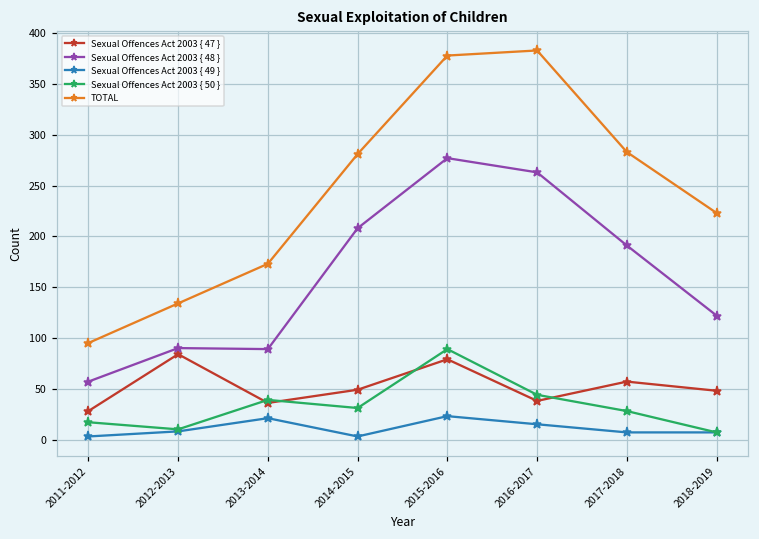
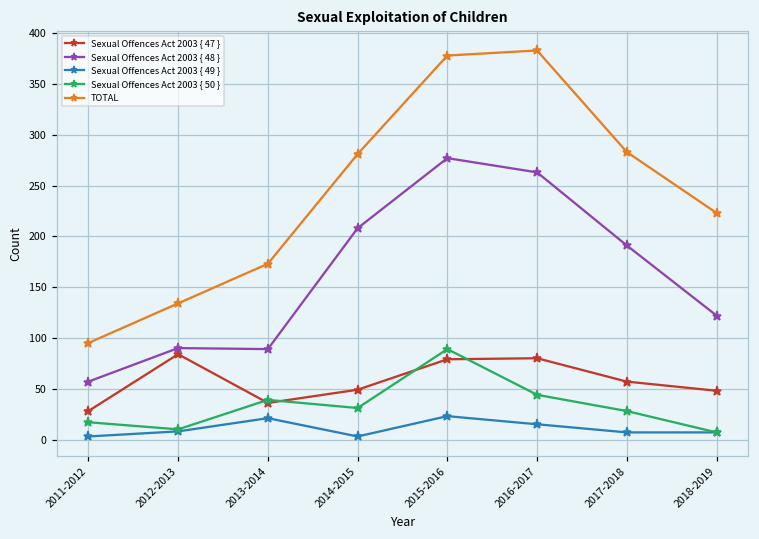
Sexual Offences Act 2003 { 47 }, 2016-2017: 40 -> 80
